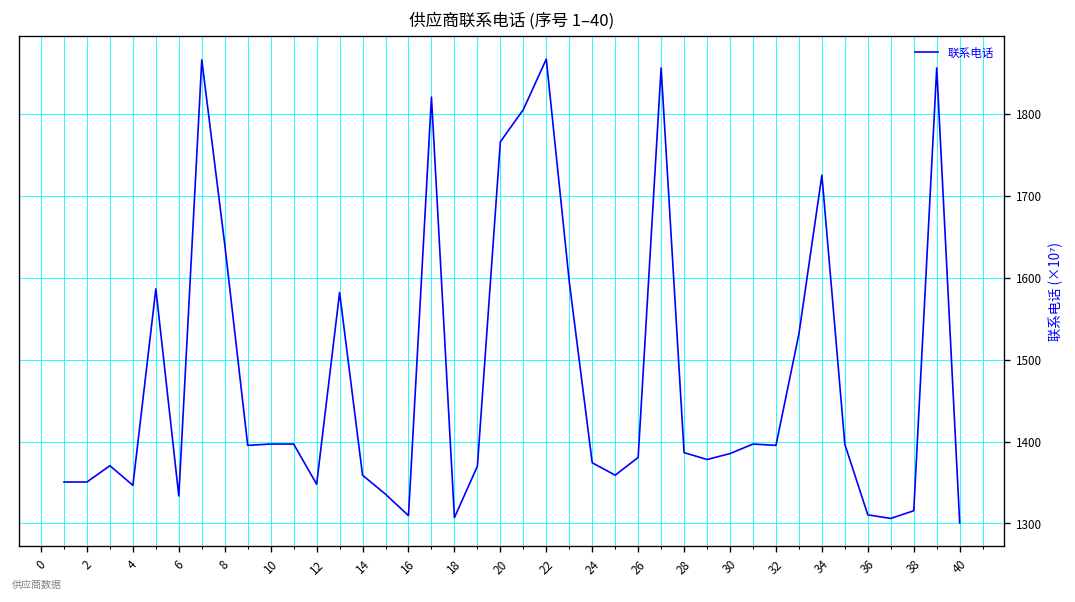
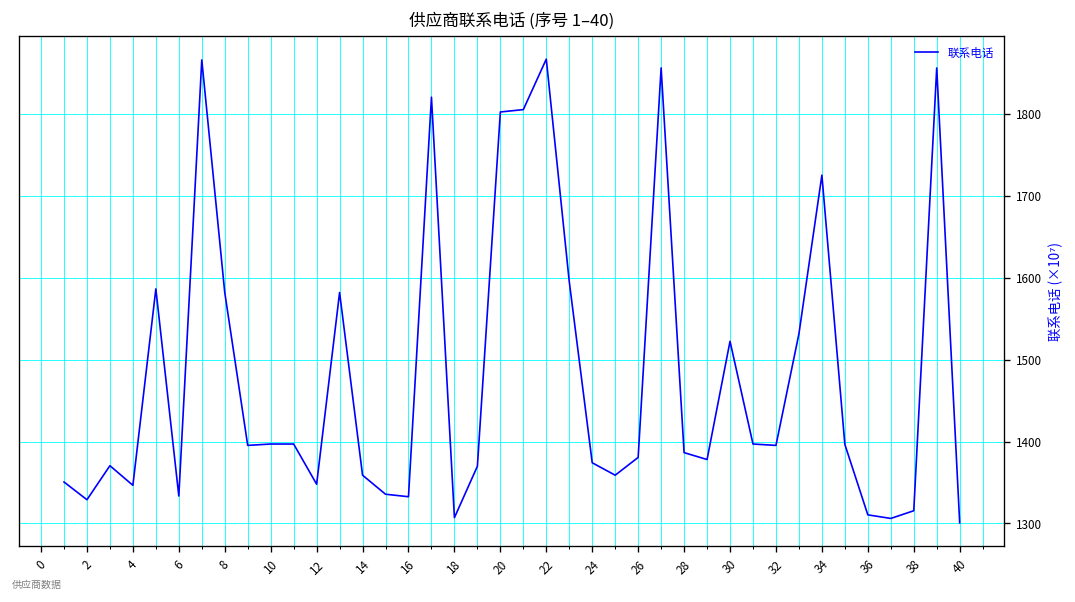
2: 1350 -> 1330
8: 1640 -> 1580
16: 1310 -> 1330
20: 1770 -> 1800
30: 1390 -> 1520
